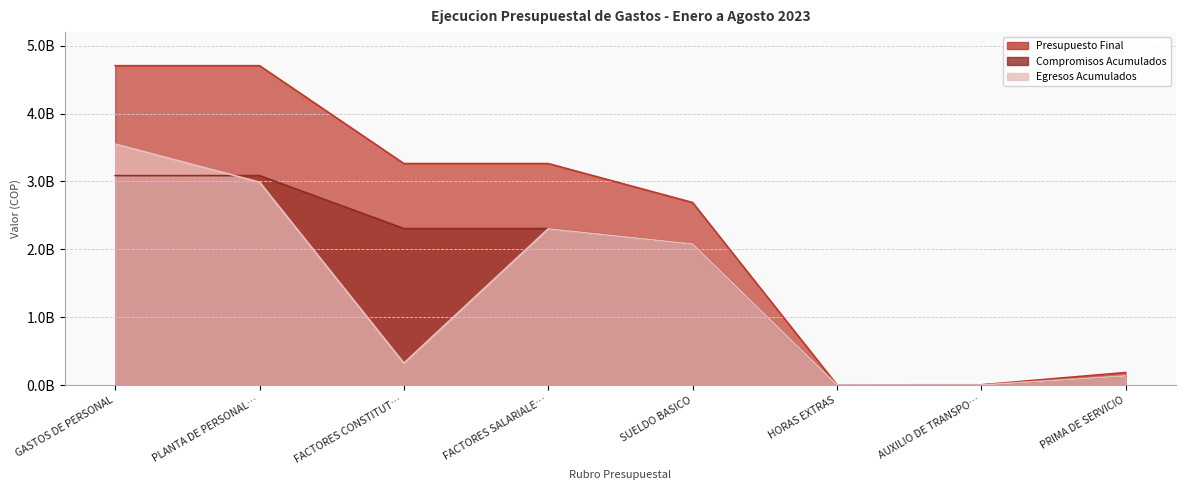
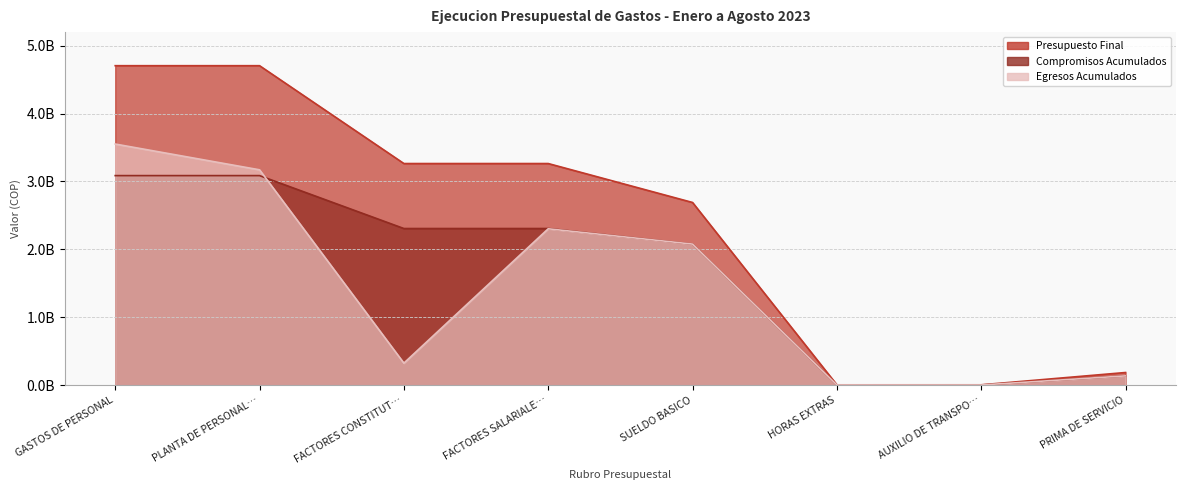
Egresos Acumulados, PLANTA DE PERSONAL…: 3000000000 -> 3200000000
